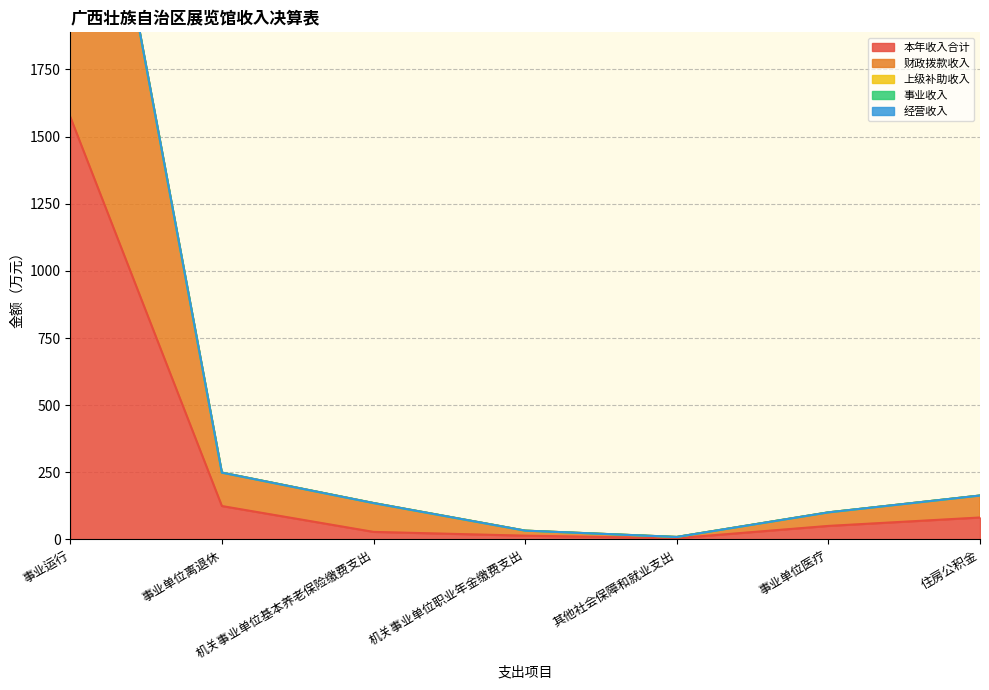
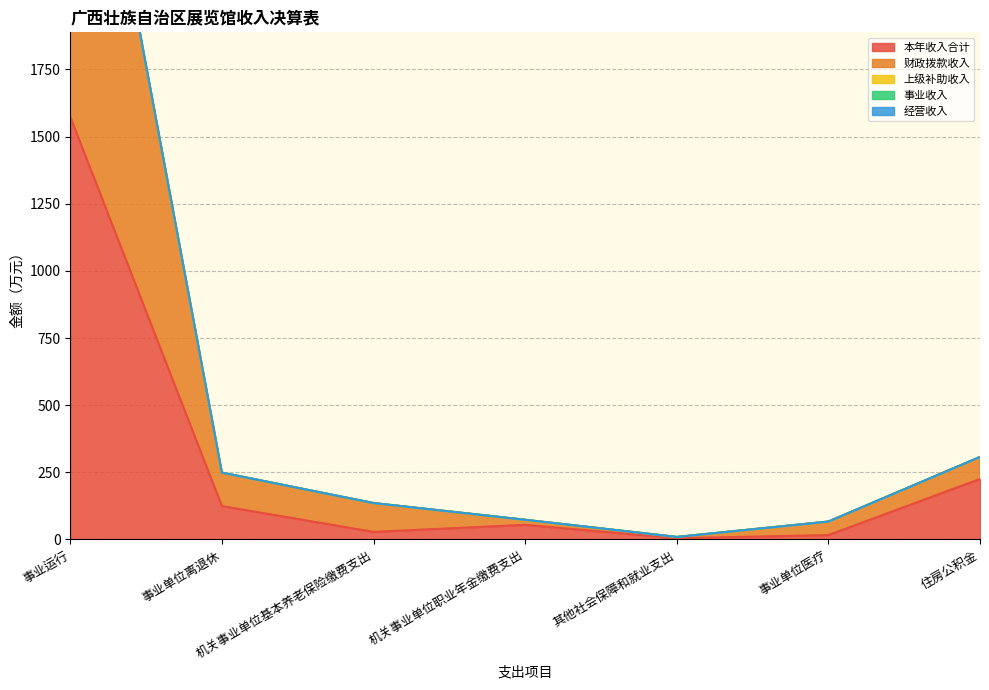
本年收入合计, 机关事业单位职业年金缴费支出: 10 -> 50
本年收入合计, 事业单位医疗: 50 -> 20
本年收入合计, 住房公积金: 80 -> 230
